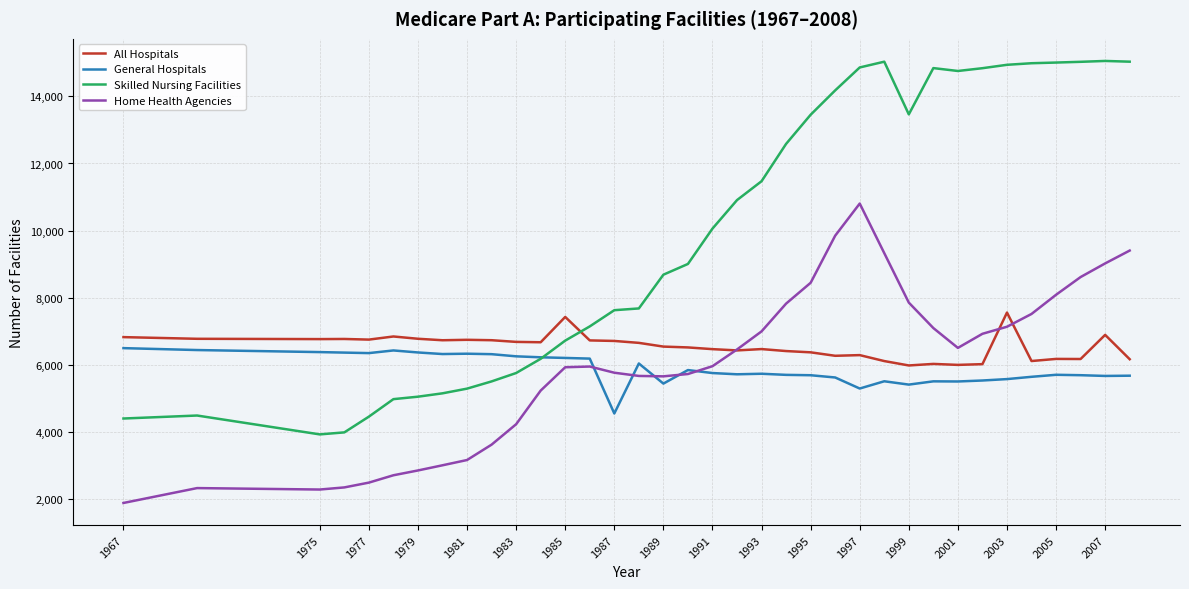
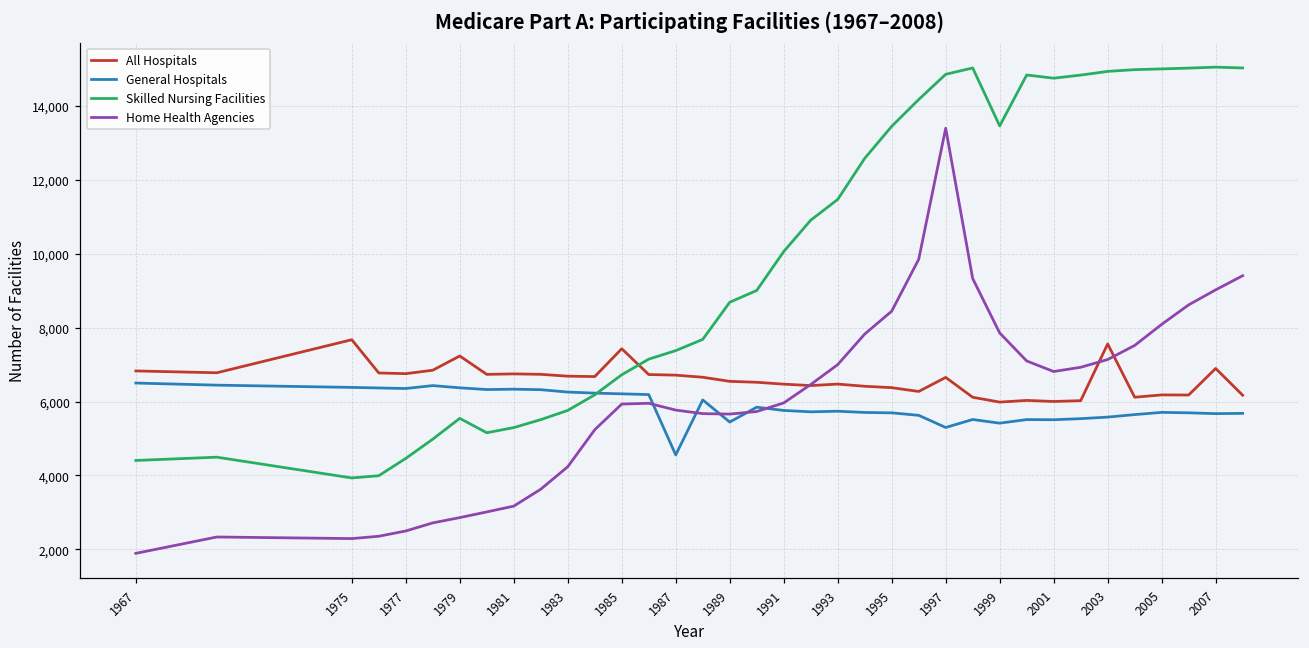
All Hospitals, 1975: 6,800 -> 7,700
All Hospitals, 1979: 6,800 -> 7,200
Skilled Nursing Facilities, 1979: 5,100 -> 5,500
Skilled Nursing Facilities, 1987: 7,600 -> 7,400
All Hospitals, 1997: 6,300 -> 6,700
Home Health Agencies, 1997: 10,800 -> 13,400
Home Health Agencies, 2001: 6,500 -> 6,800
